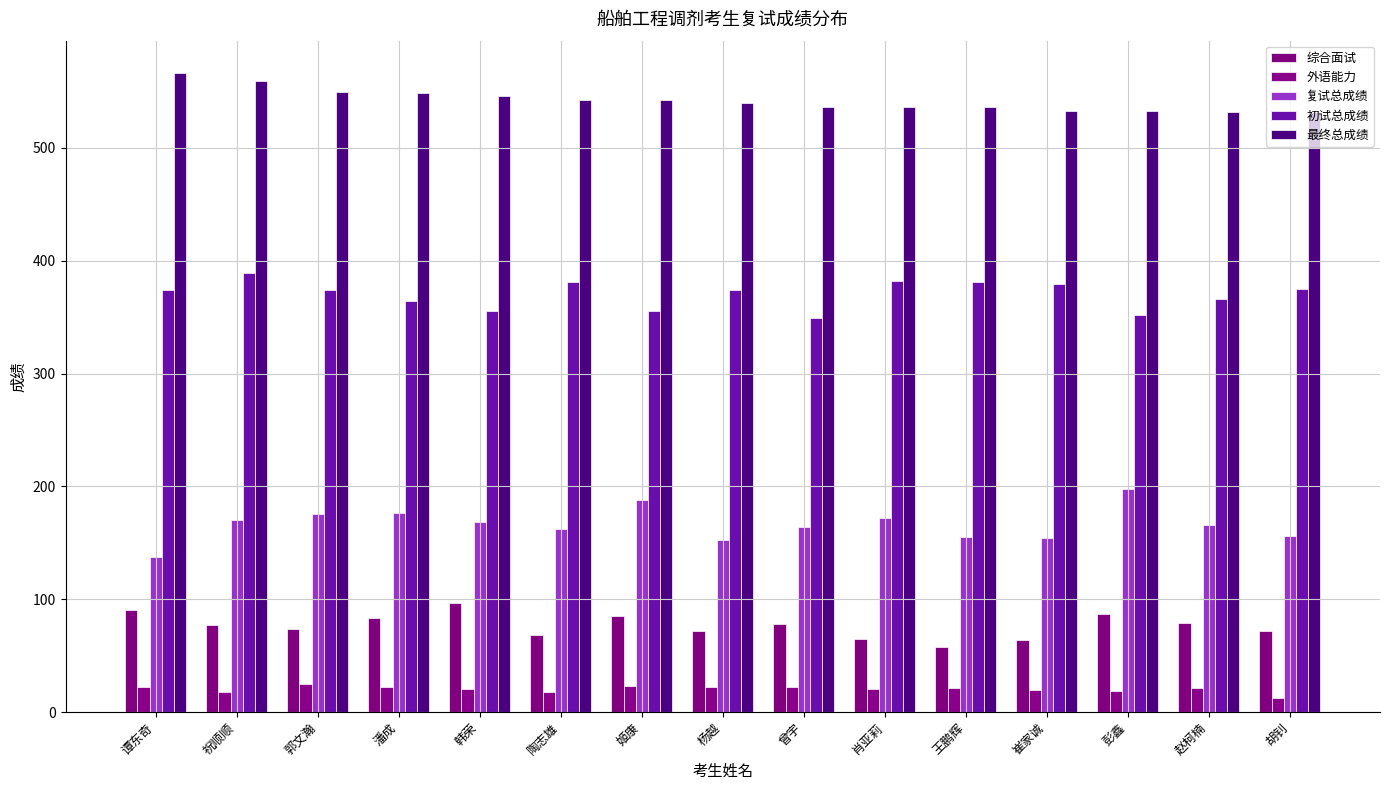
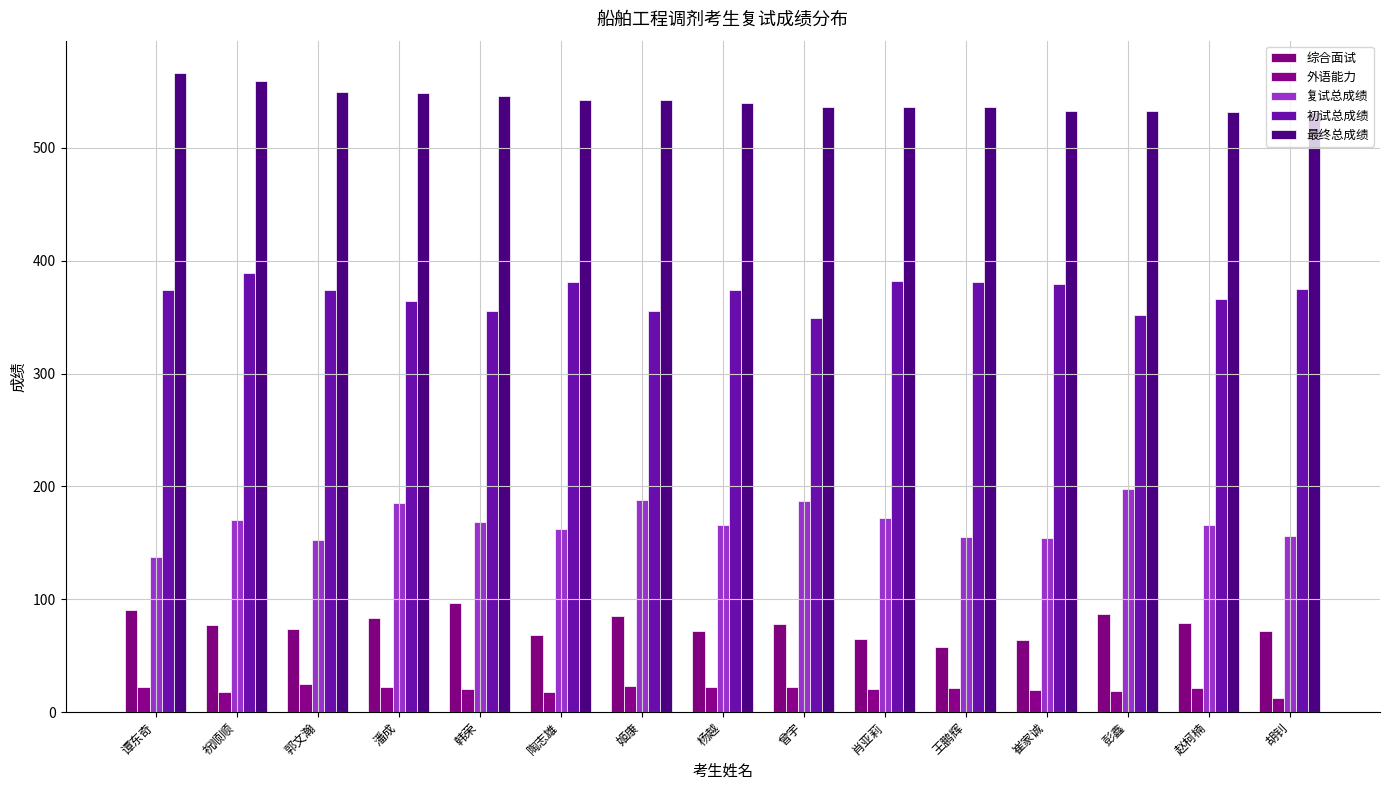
复试总成绩, 郭文瀚: 175 -> 153
复试总成绩, 潘成: 176 -> 185
复试总成绩, 杨越: 153 -> 166
复试总成绩, 曾宇: 164 -> 187
